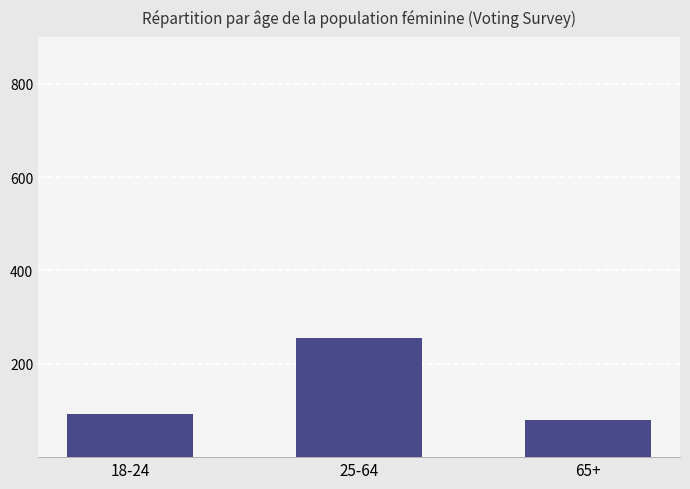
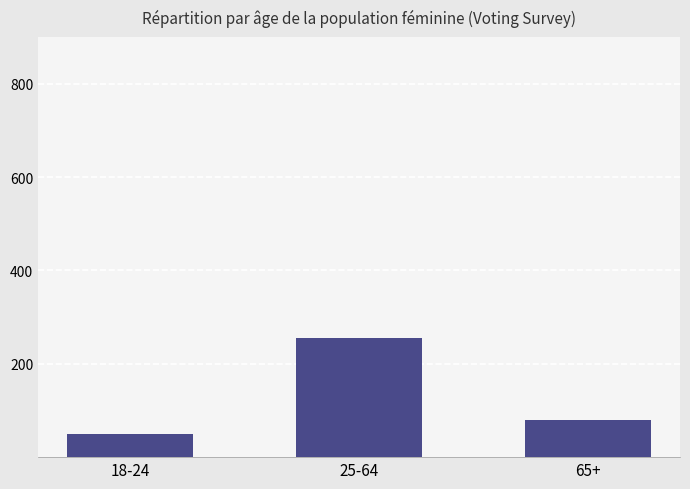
18-24: 90 -> 50
